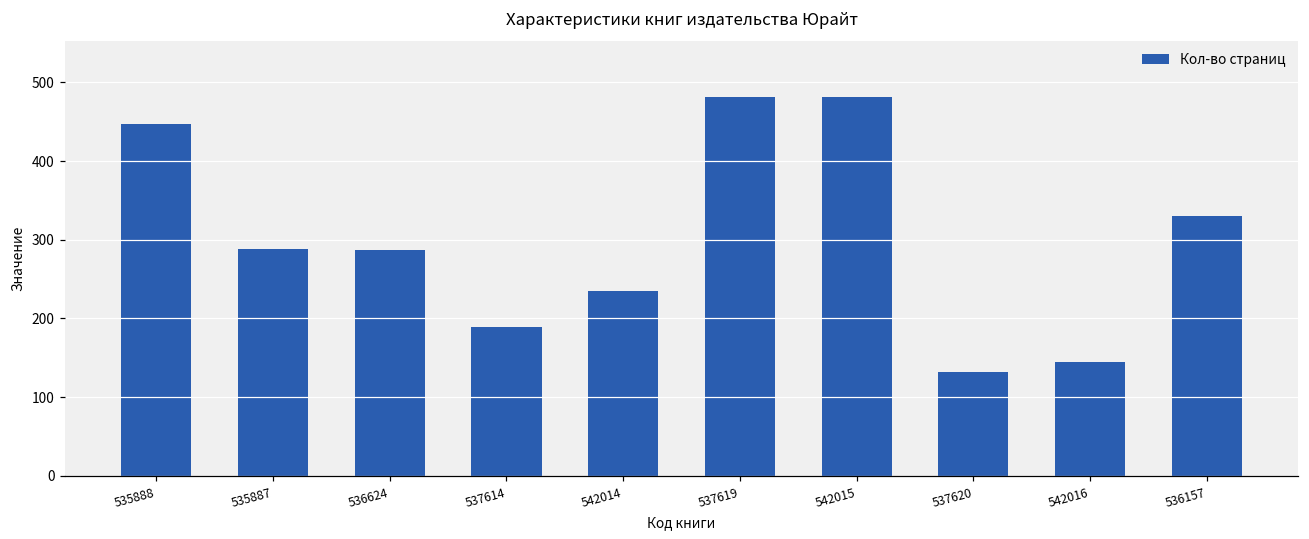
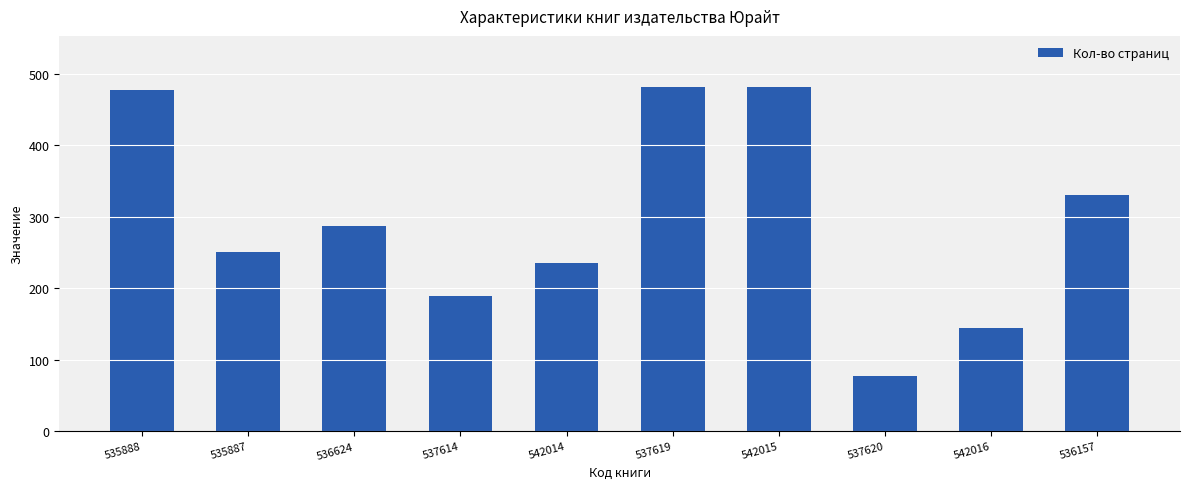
535888: 450 -> 480
535887: 290 -> 250
537620: 130 -> 80
